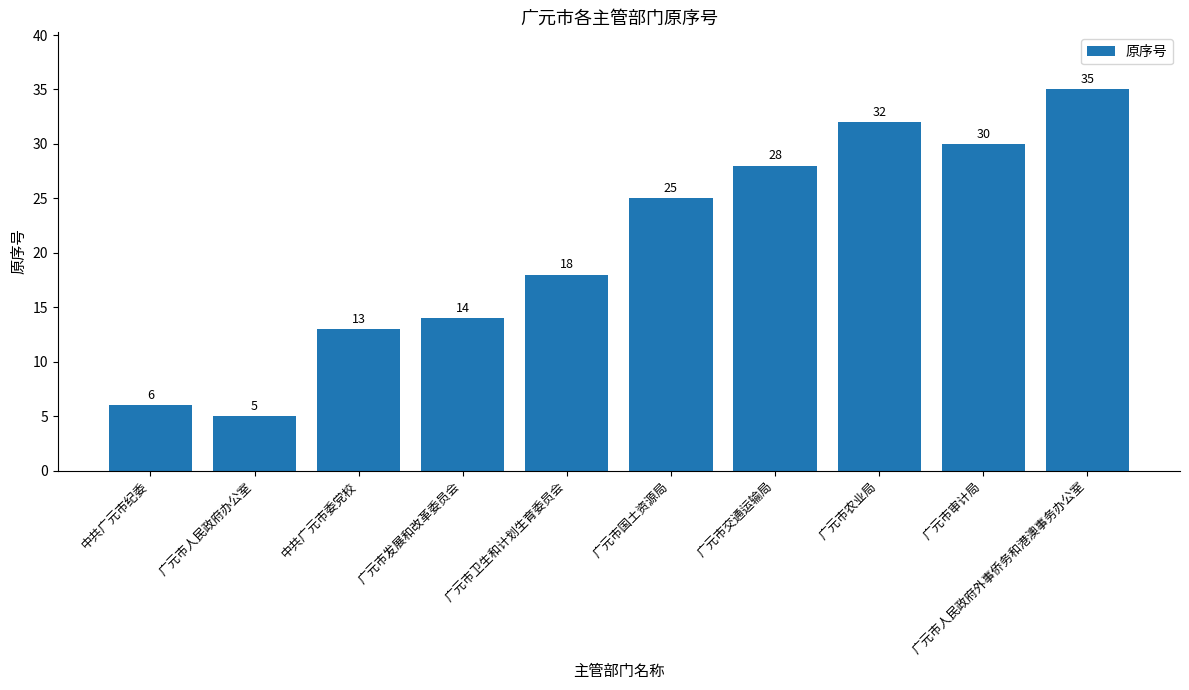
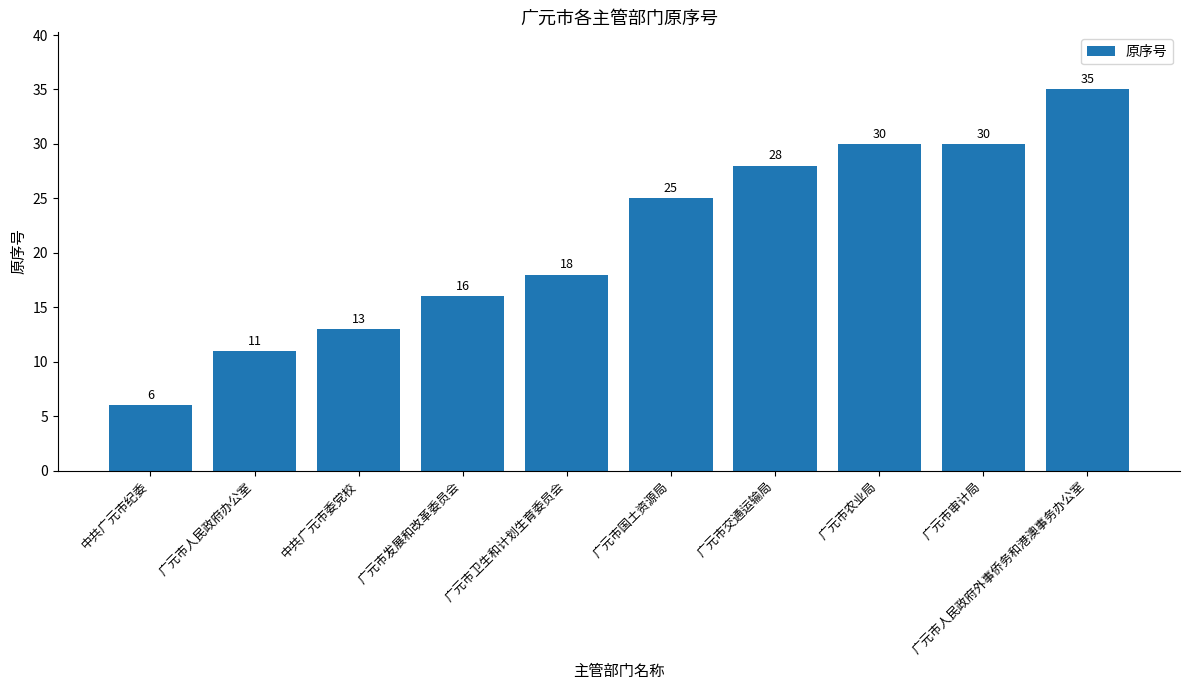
广元市人民政府办公室: 5 -> 11
广元市发展和改革委员会: 14 -> 16
广元市农业局: 32 -> 30
